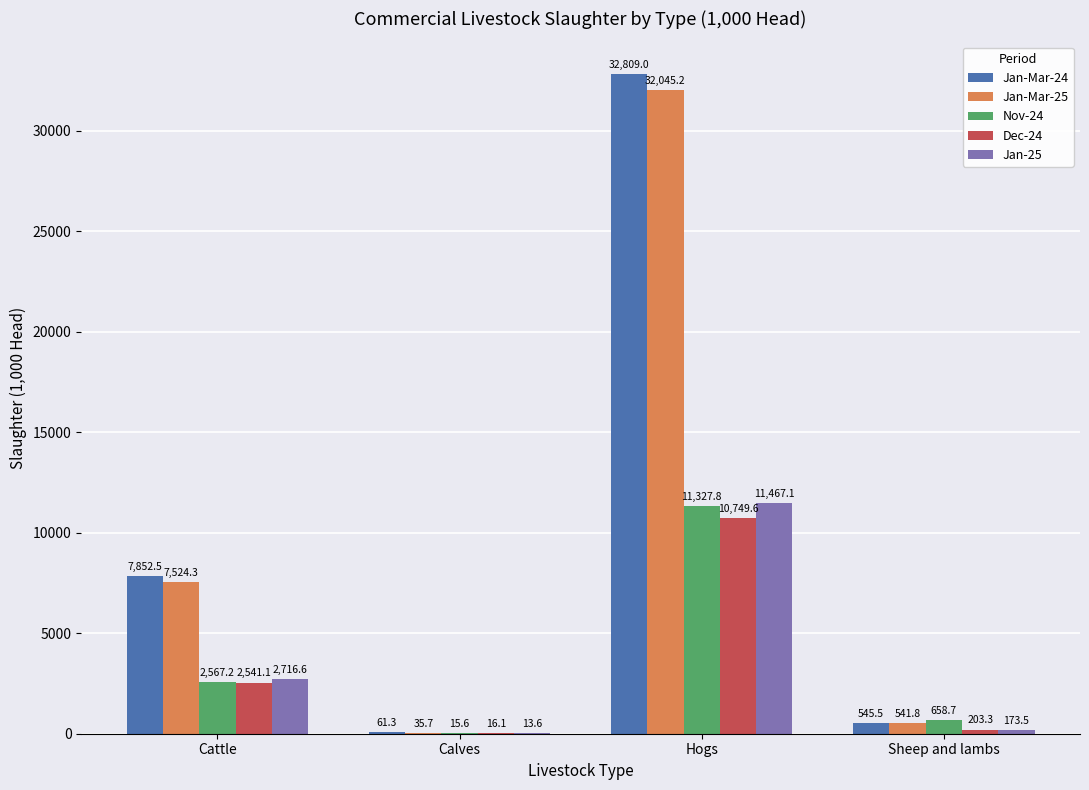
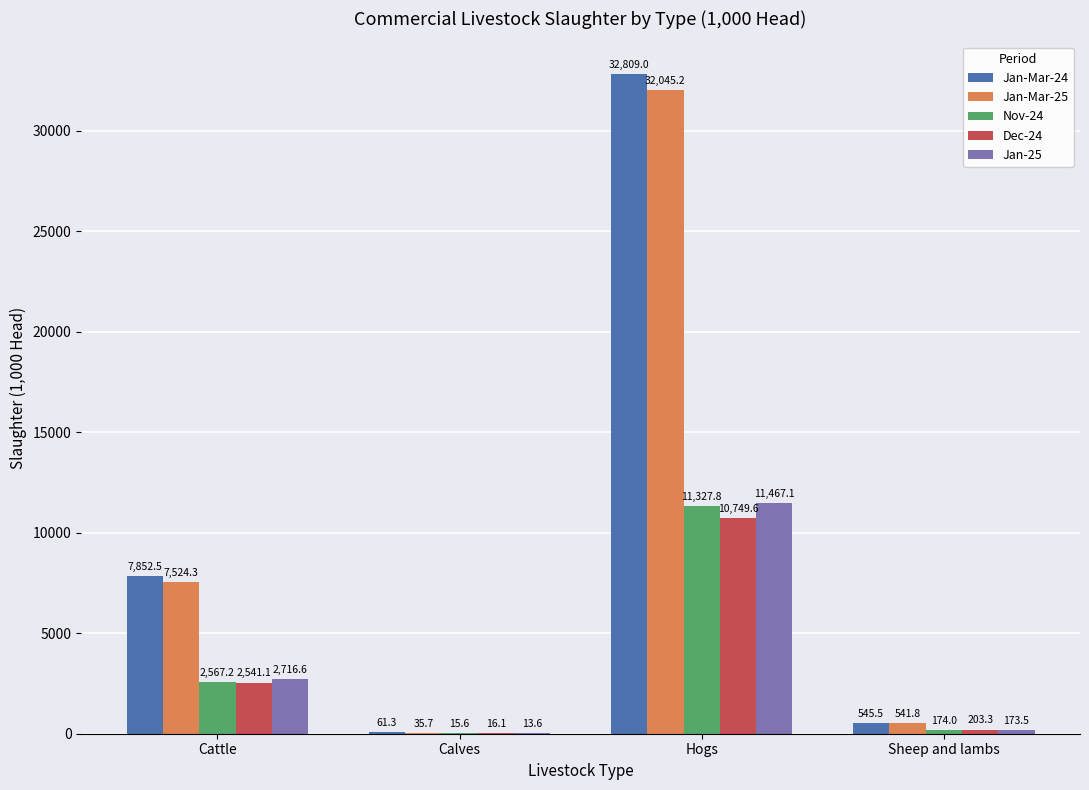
Nov-24, Sheep and lambs: 658.7 -> 174.0
